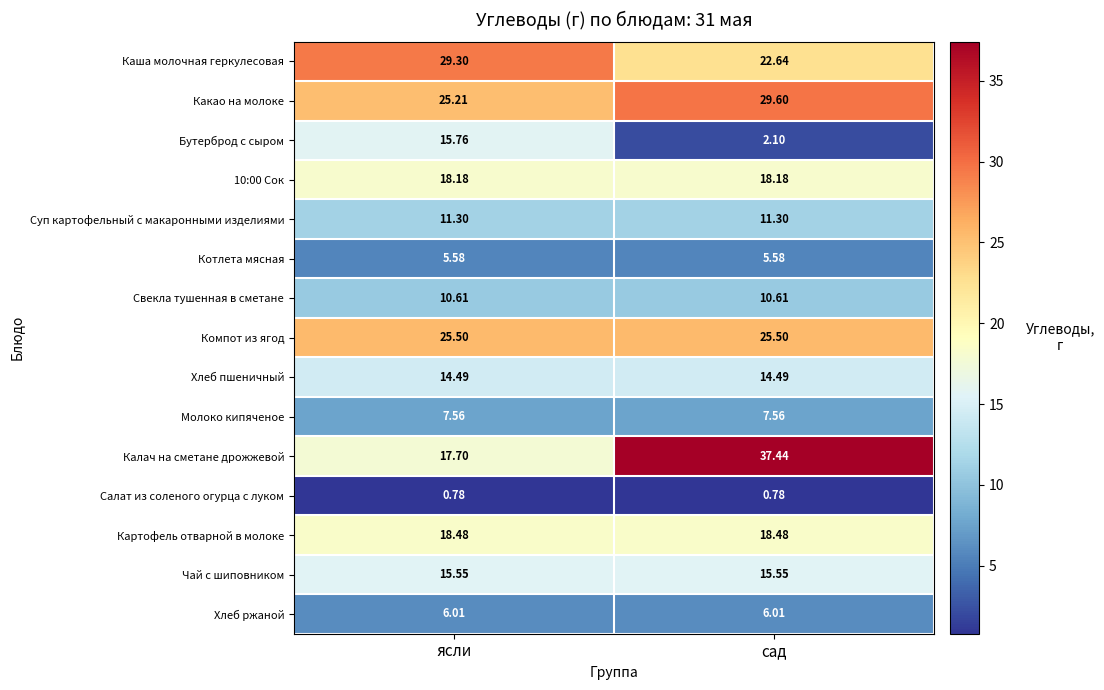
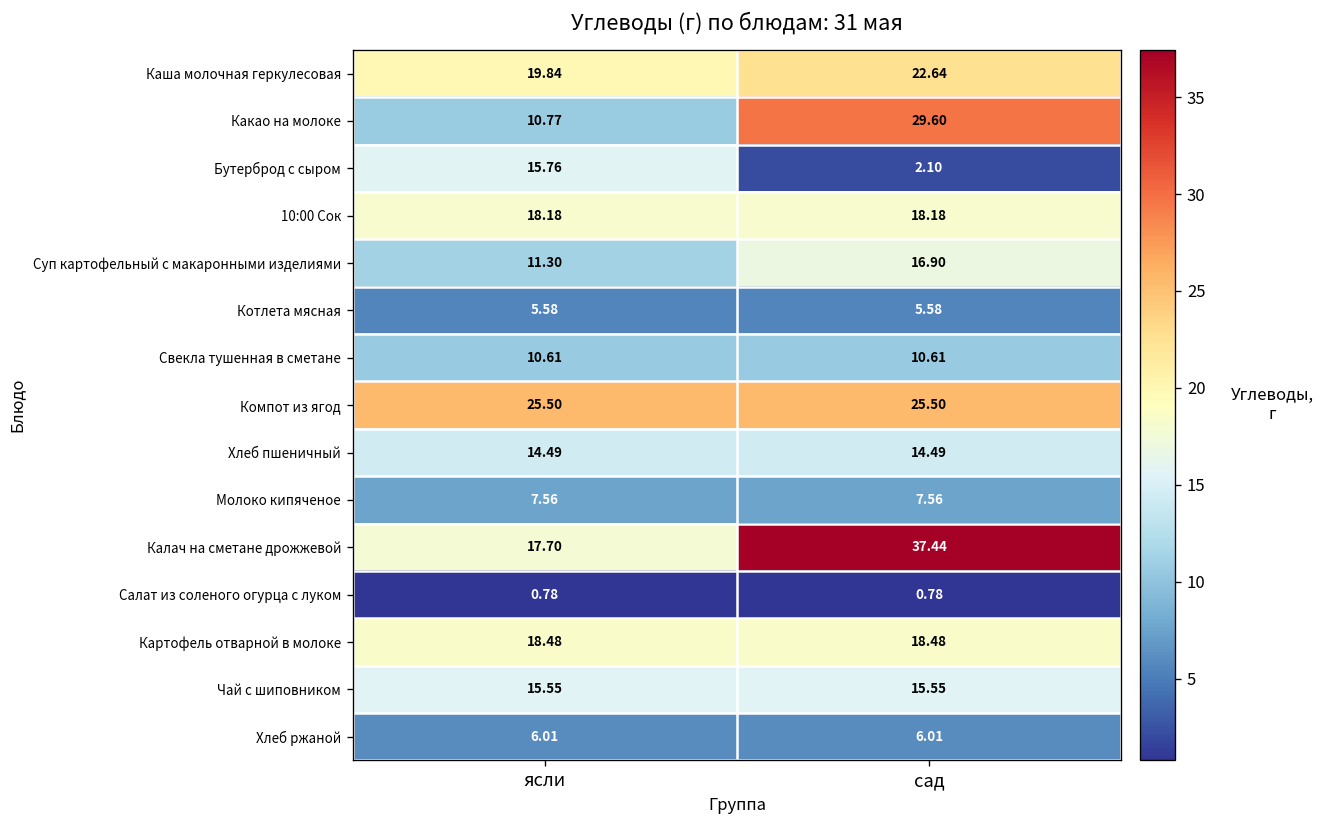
Каша молочная геркулесовая, ясли: 29.30 -> 19.84
Какао на молоке, ясли: 25.21 -> 10.77
Суп картофельный с макаронными изделиями, сад: 11.30 -> 16.90
